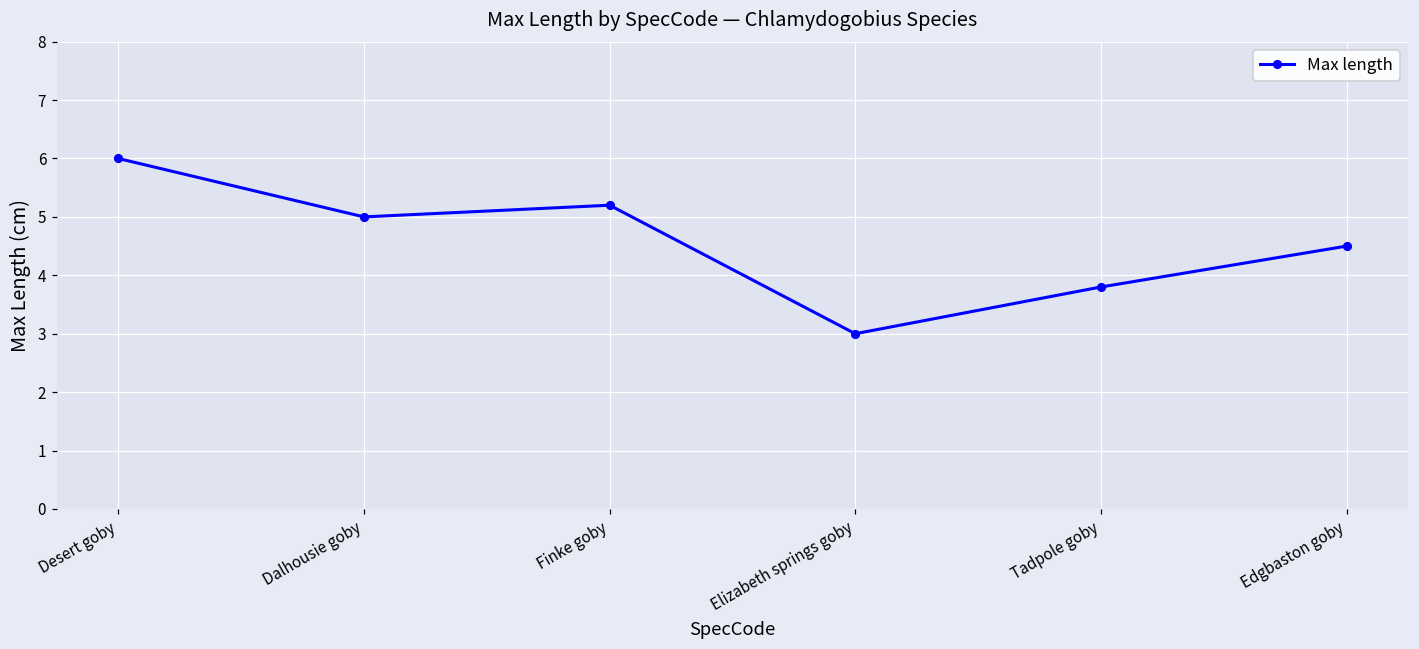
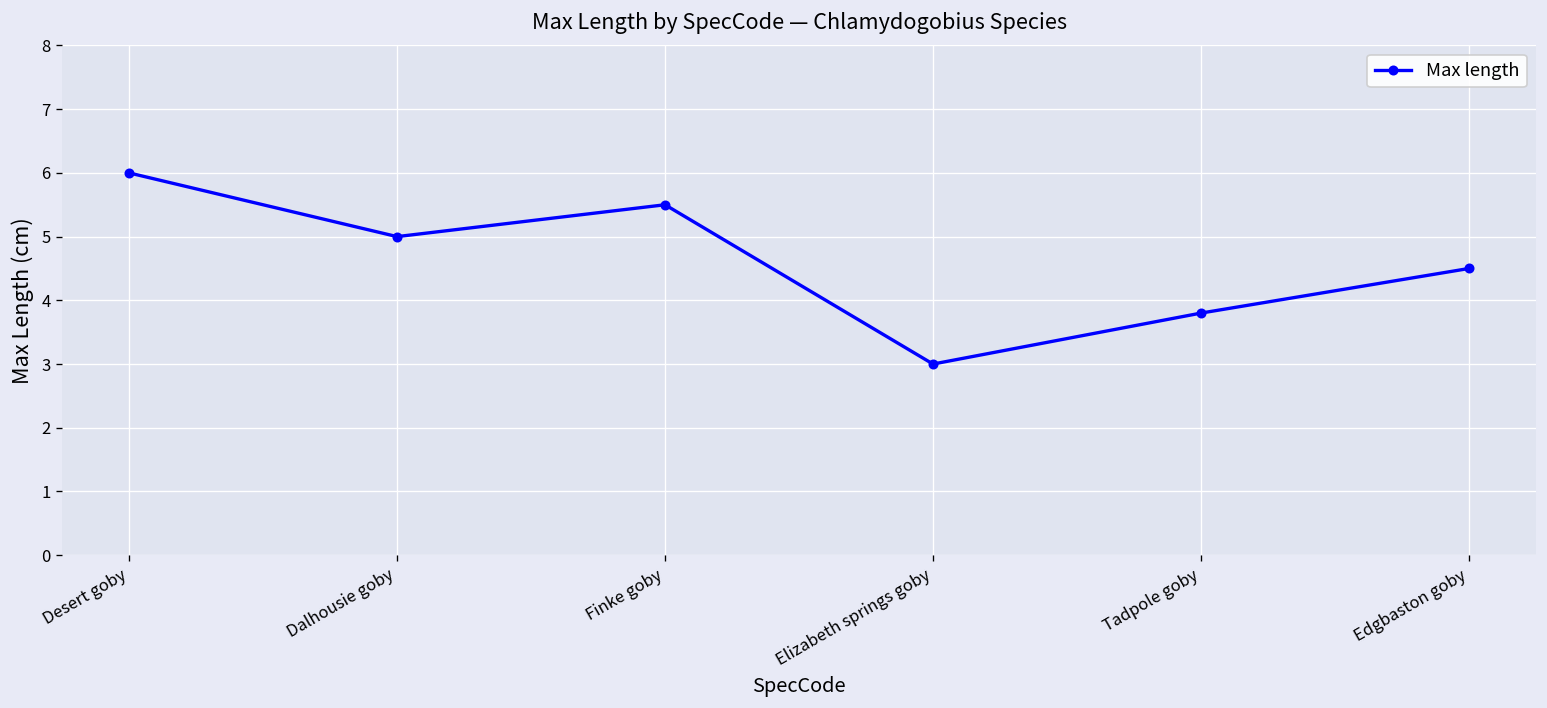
Finke goby: 5.2 -> 5.5
